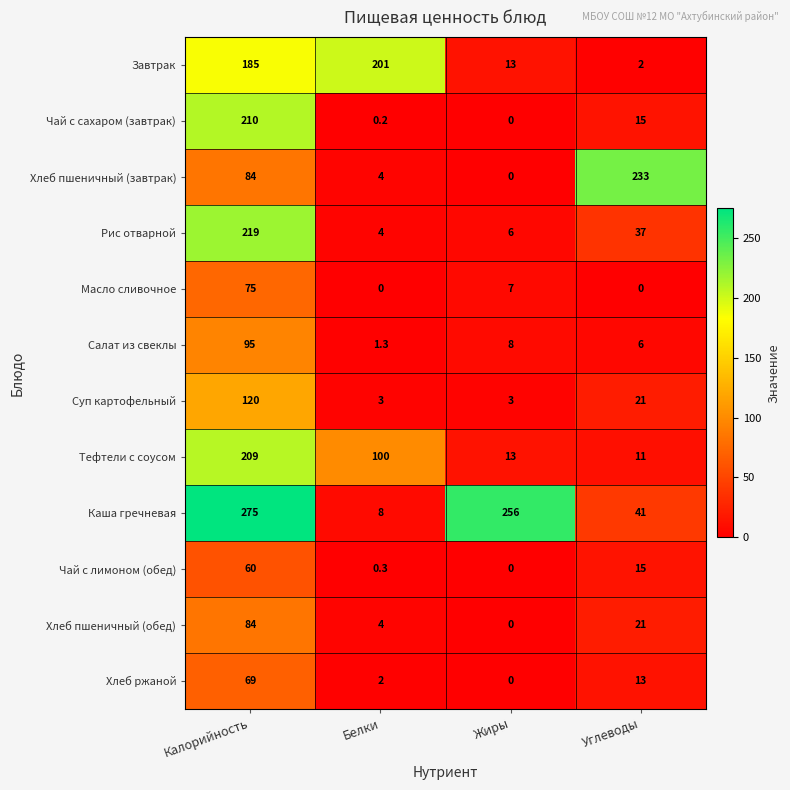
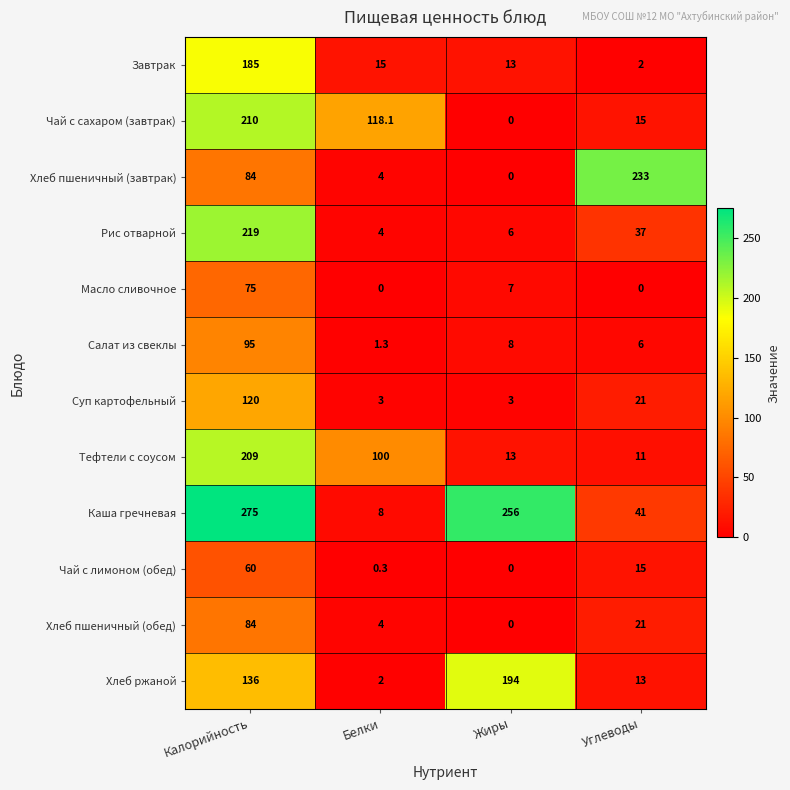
Завтрак, Белки: 201 -> 15
Чай с сахаром (завтрак), Белки: 0.2 -> 118.1
Хлеб ржаной, Калорийность: 69 -> 136
Хлеб ржаной, Жиры: 0 -> 194
